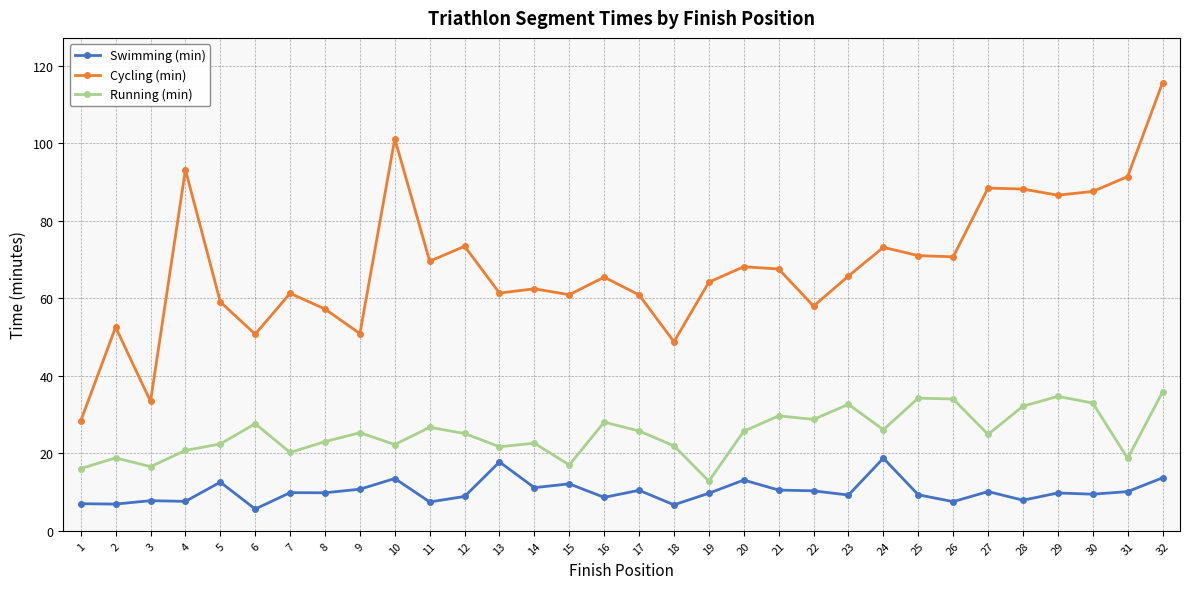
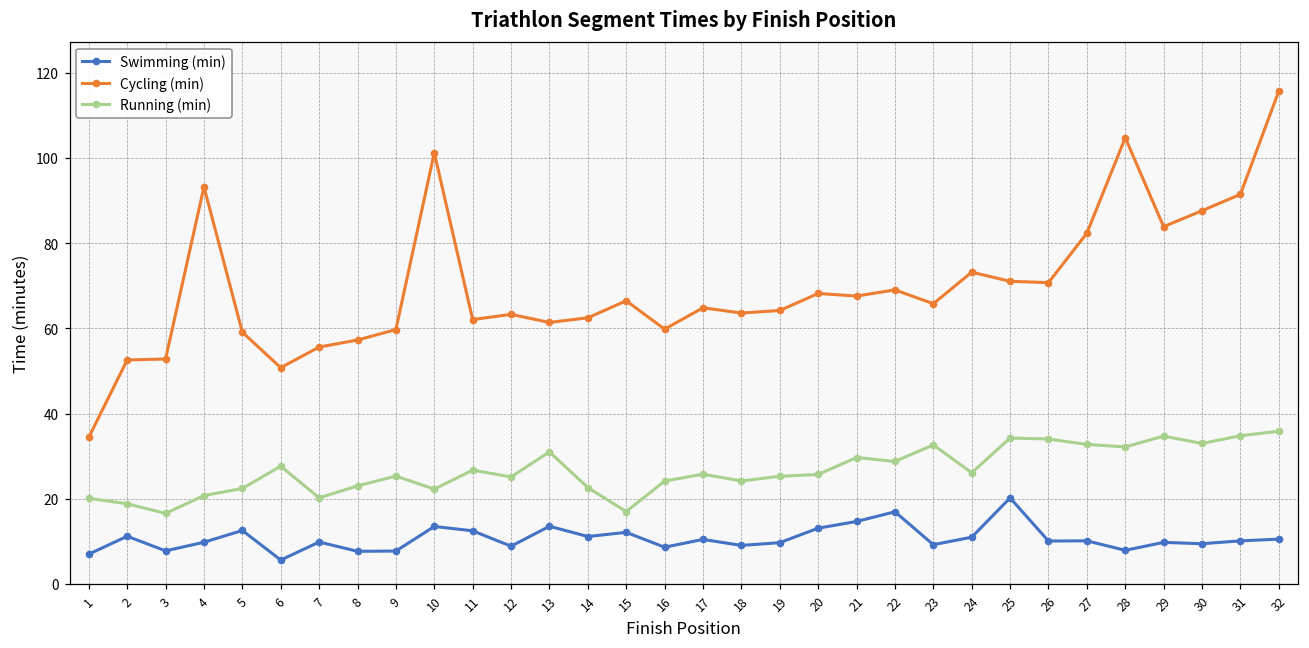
Cycling (min), 1: 28 -> 34
Running (min), 1: 16 -> 20
Swimming (min), 2: 7 -> 11
Cycling (min), 3: 33 -> 53
Swimming (min), 4: 8 -> 10
Cycling (min), 7: 61 -> 56
Swimming (min), 8: 10 -> 8
Swimming (min), 9: 11 -> 8
Cycling (min), 9: 51 -> 60
Swimming (min), 11: 7 -> 12
Cycling (min), 11: 70 -> 62
Cycling (min), 12: 73 -> 63
Swimming (min), 13: 18 -> 14
Running (min), 13: 22 -> 31
Cycling (min), 15: 61 -> 66
Cycling (min), 16: 65 -> 60
Running (min), 16: 28 -> 24
Cycling (min), 17: 61 -> 65
Swimming (min), 18: 7 -> 9
Cycling (min), 18: 49 -> 64
Running (min), 18: 22 -> 24
Running (min), 19: 13 -> 25
Swimming (min), 21: 11 -> 15
Swimming (min), 22: 10 -> 17
Cycling (min), 22: 58 -> 69
Swimming (min), 24: 19 -> 11
Swimming (min), 25: 9 -> 20
Swimming (min), 26: 8 -> 10
Cycling (min), 27: 88 -> 82
Running (min), 27: 25 -> 33
Cycling (min), 28: 88 -> 105
Cycling (min), 29: 87 -> 84
Running (min), 31: 19 -> 35
Swimming (min), 32: 14 -> 11
